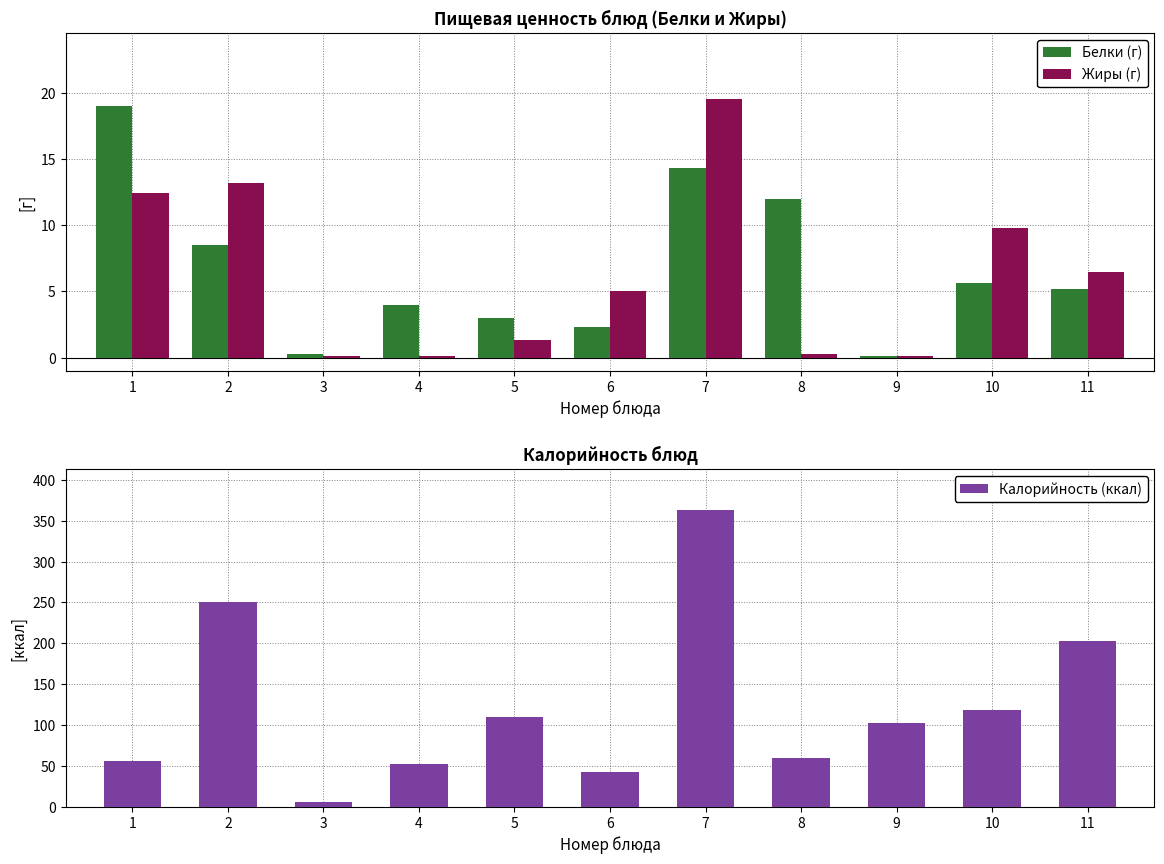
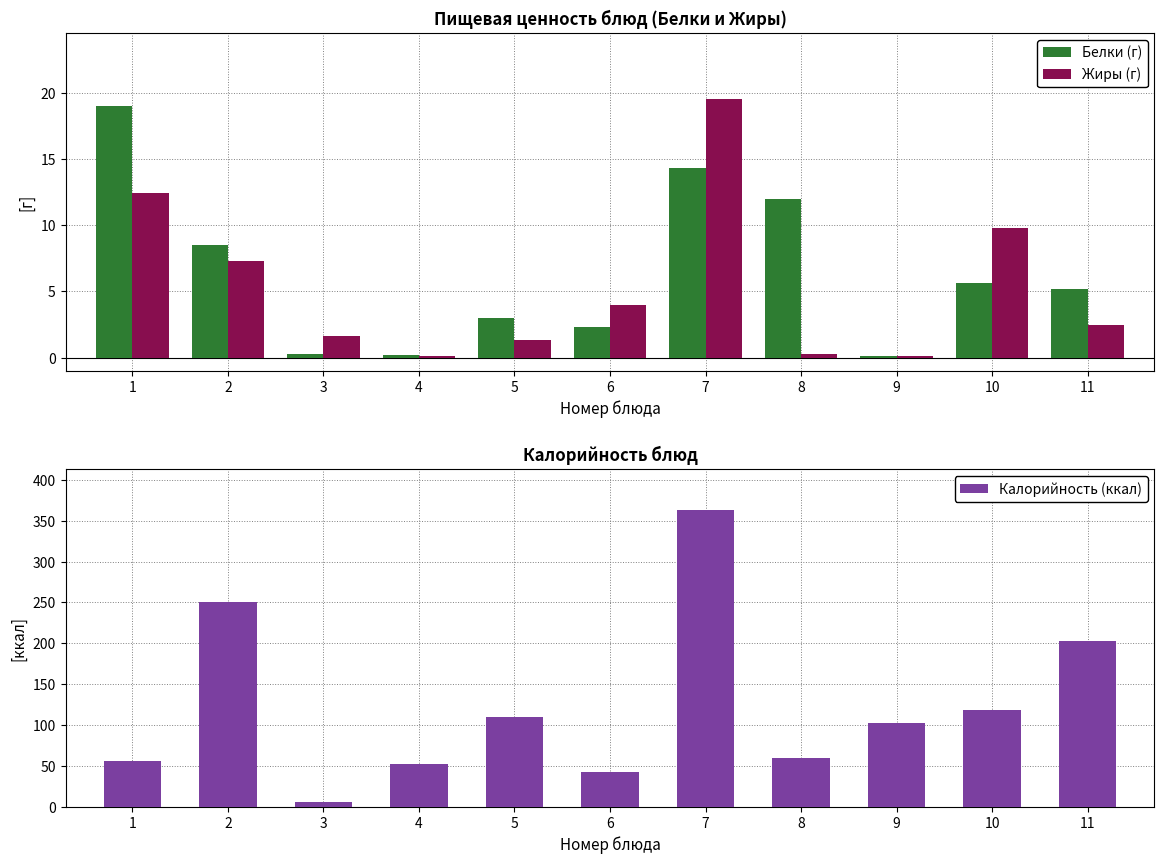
Пищевая ценность блюд (Белки и Жиры), Жиры (г), 2: 13.2 -> 7.3
Пищевая ценность блюд (Белки и Жиры), Жиры (г), 3: 0.1 -> 1.6
Пищевая ценность блюд (Белки и Жиры), Белки (г), 4: 4.0 -> 0.2
Пищевая ценность блюд (Белки и Жиры), Жиры (г), 6: 5 -> 4
Пищевая ценность блюд (Белки и Жиры), Жиры (г), 11: 6.5 -> 2.5
